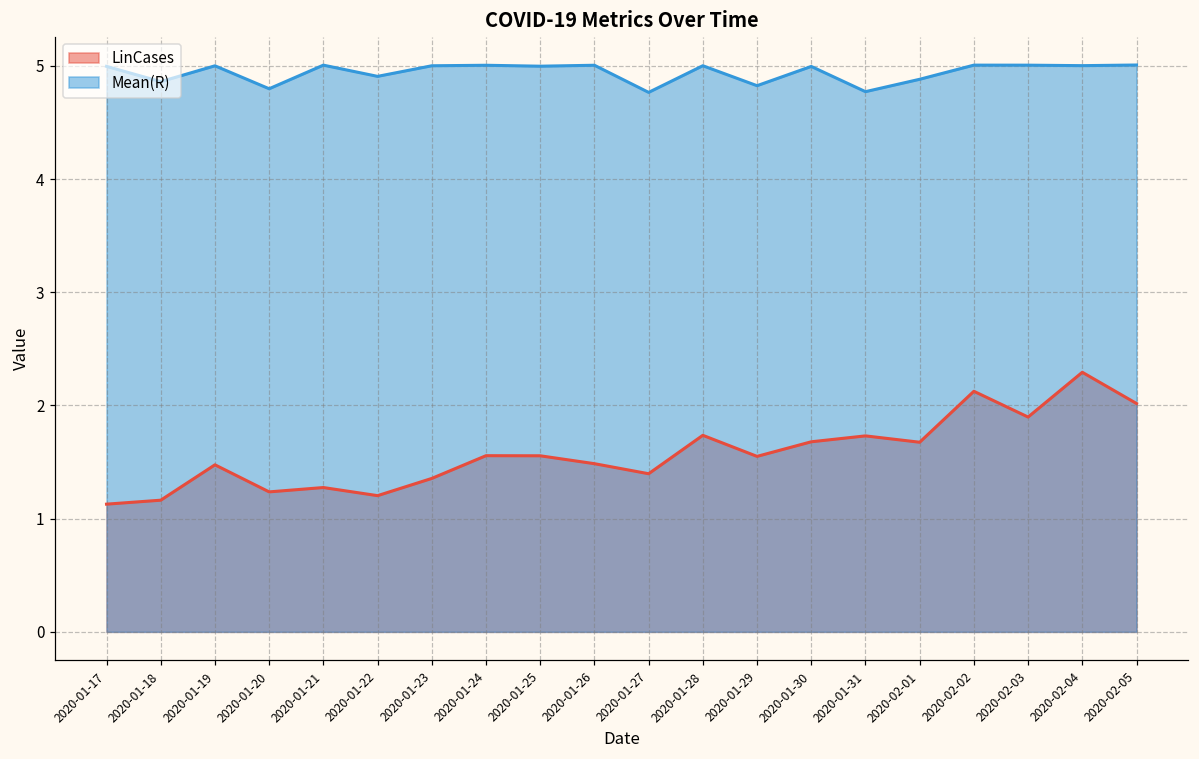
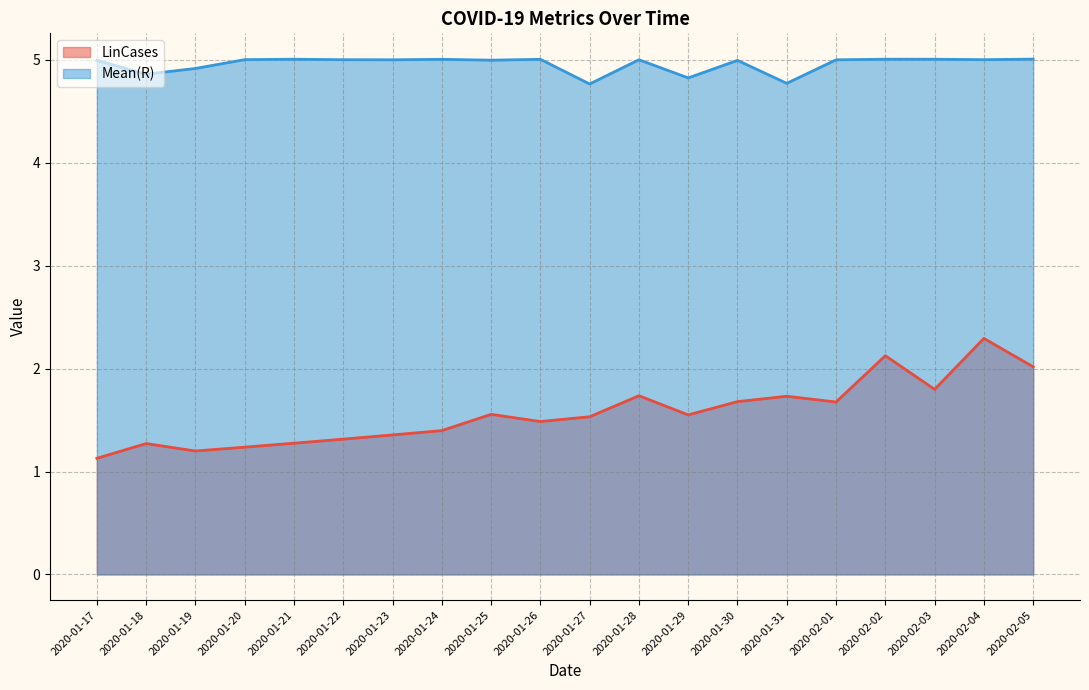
LinCases, 2020-01-18: 1.16 -> 1.27
LinCases, 2020-01-19: 1.48 -> 1.20
Mean(R), 2020-01-19: 5.00 -> 4.92
Mean(R), 2020-01-20: 4.80 -> 5.00
LinCases, 2020-01-22: 1.20 -> 1.31
Mean(R), 2020-01-22: 4.91 -> 5.00
LinCases, 2020-01-24: 1.56 -> 1.40
LinCases, 2020-01-27: 1.40 -> 1.53
Mean(R), 2020-02-01: 4.88 -> 5.00
LinCases, 2020-02-03: 1.90 -> 1.80
